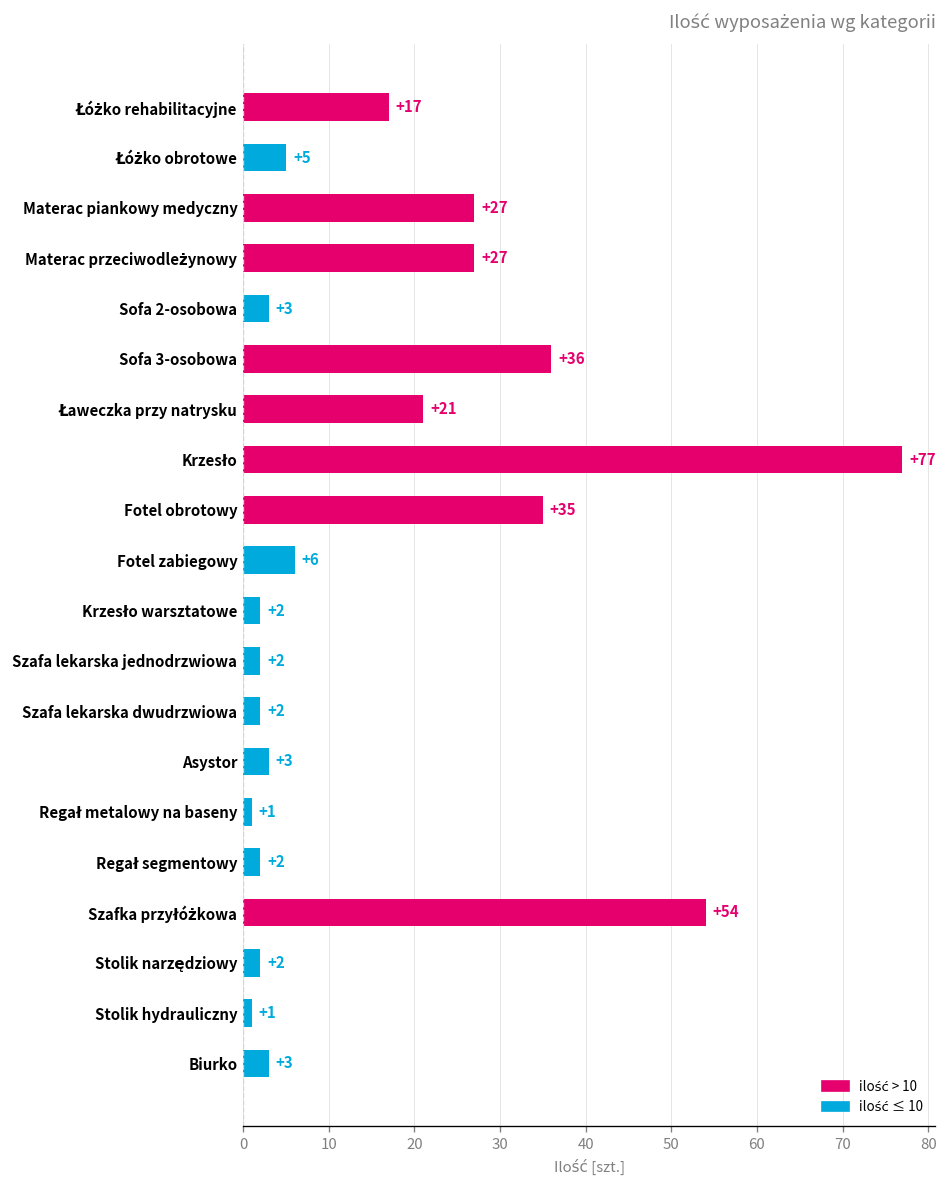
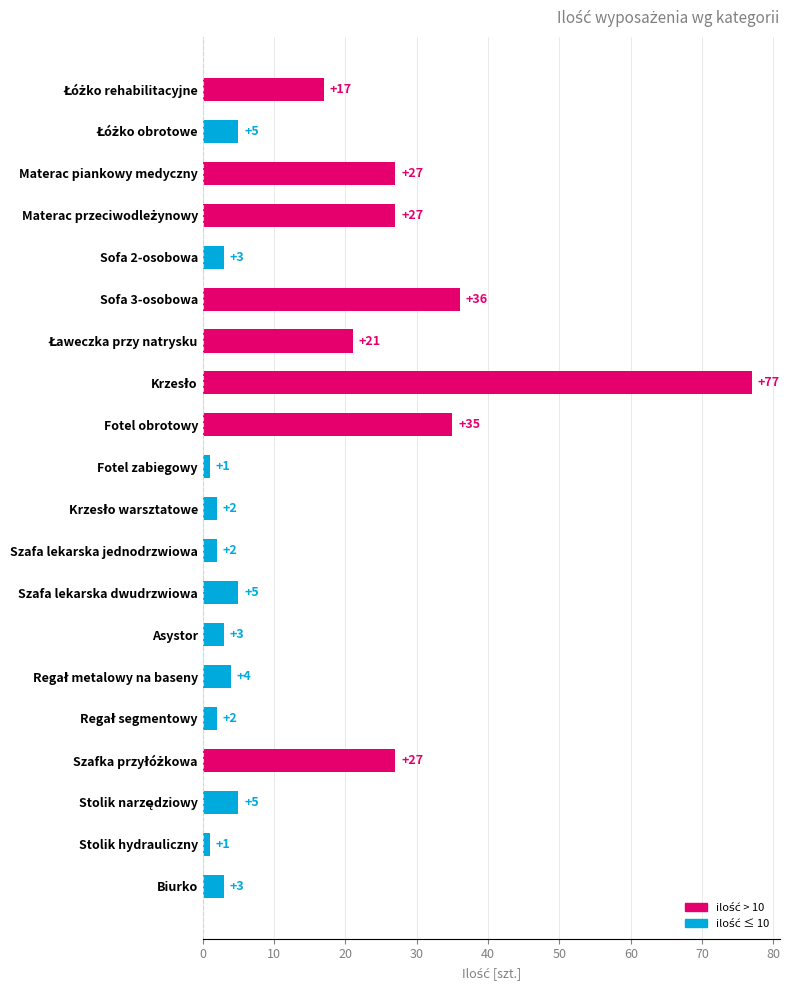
Fotel zabiegowy: +6 -> +1
Szafa lekarska dwudrzwiowa: +2 -> +5
Regał metalowy na baseny: +1 -> +4
Szafka przyłóżkowa: +54 -> +27
Stolik narzędziowy: +2 -> +5
